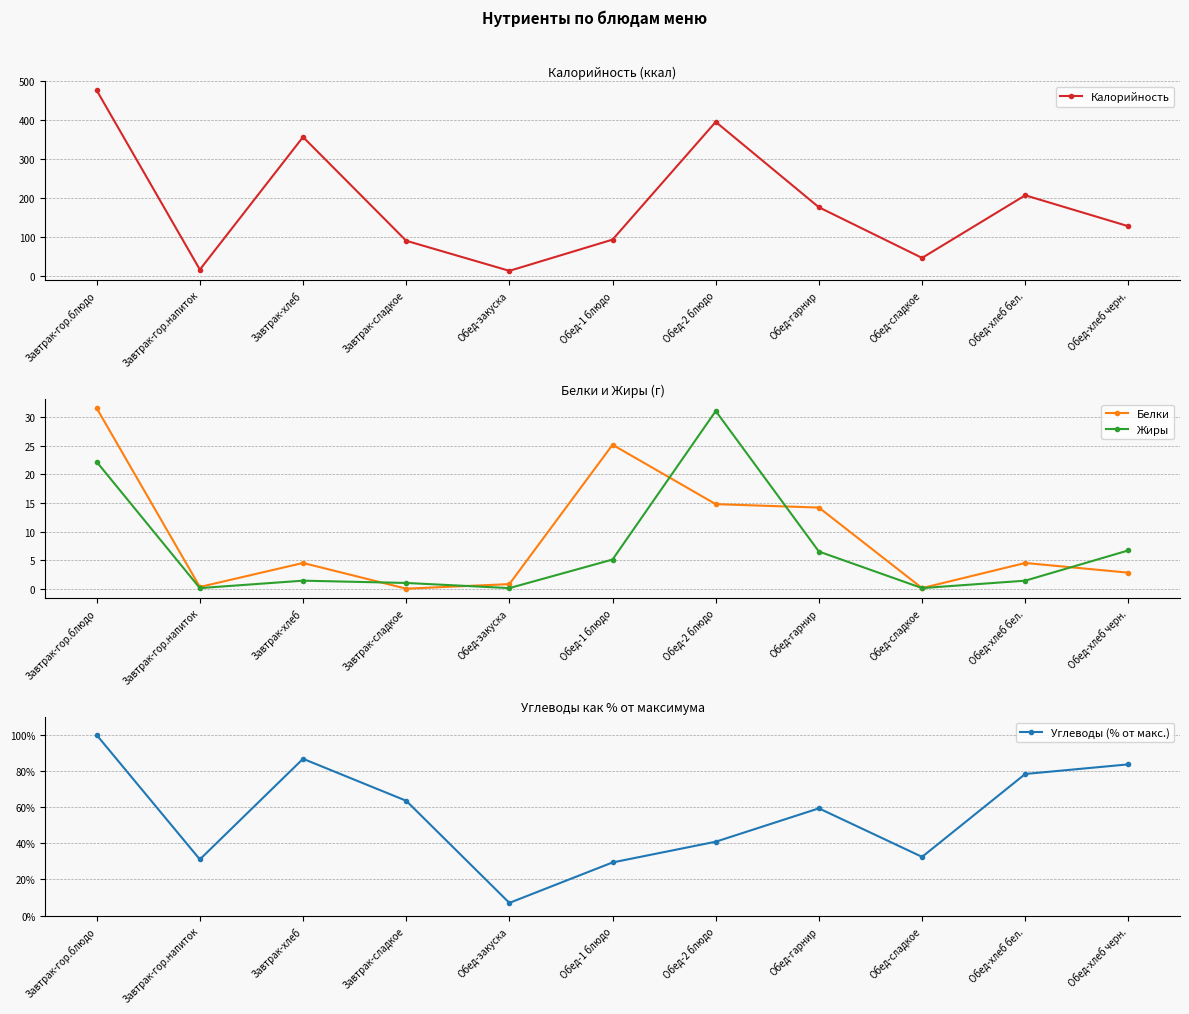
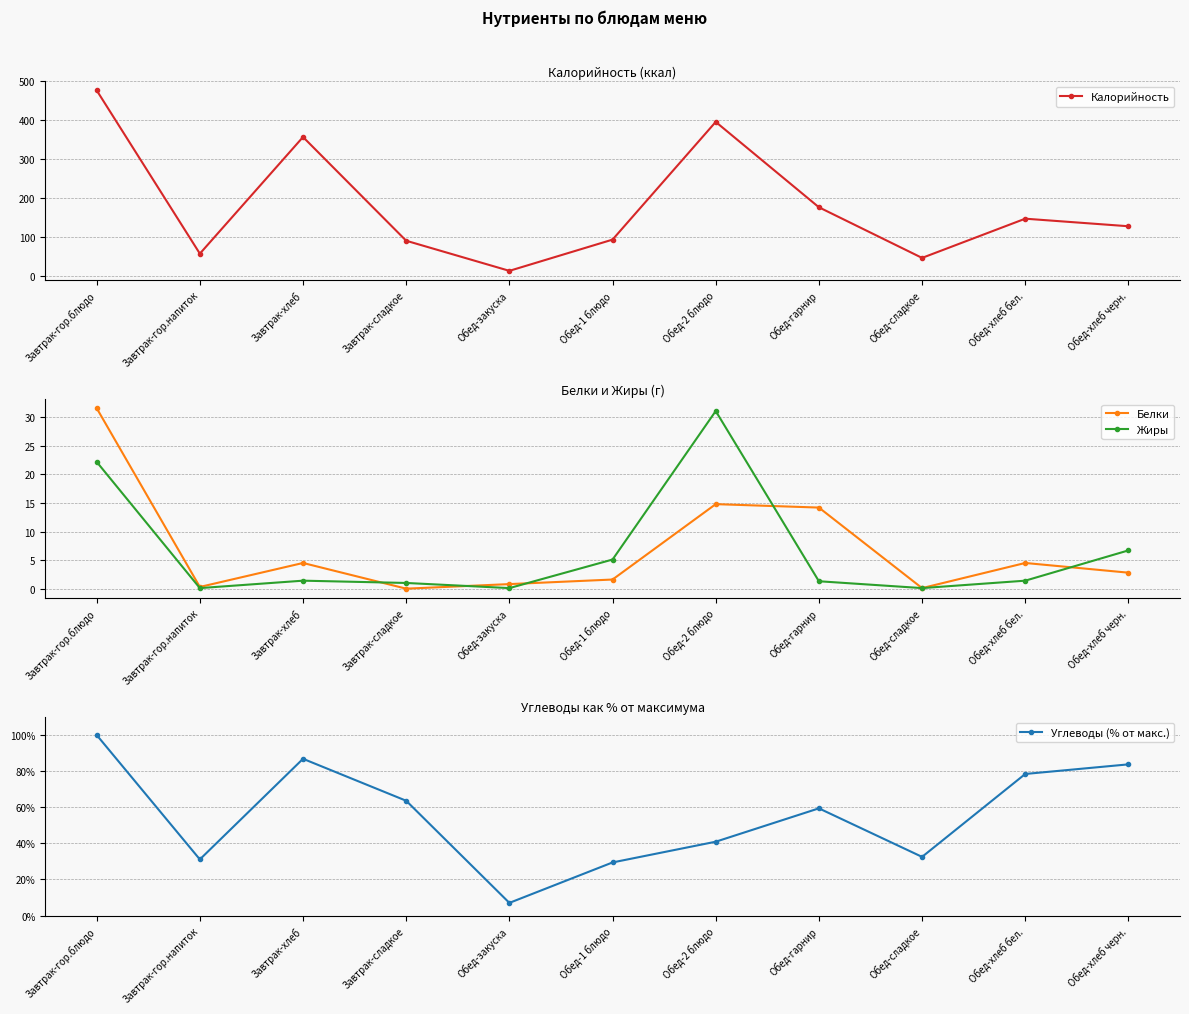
Калорийность (ккал), Завтрак-гор.напиток: 20 -> 60
Калорийность (ккал), Обед-хлеб бел.: 210 -> 150
Белки и Жиры (г), Белки, Обед-1 блюдо: 25 -> 2
Белки и Жиры (г), Жиры, Обед-гарнир: 7 -> 1
